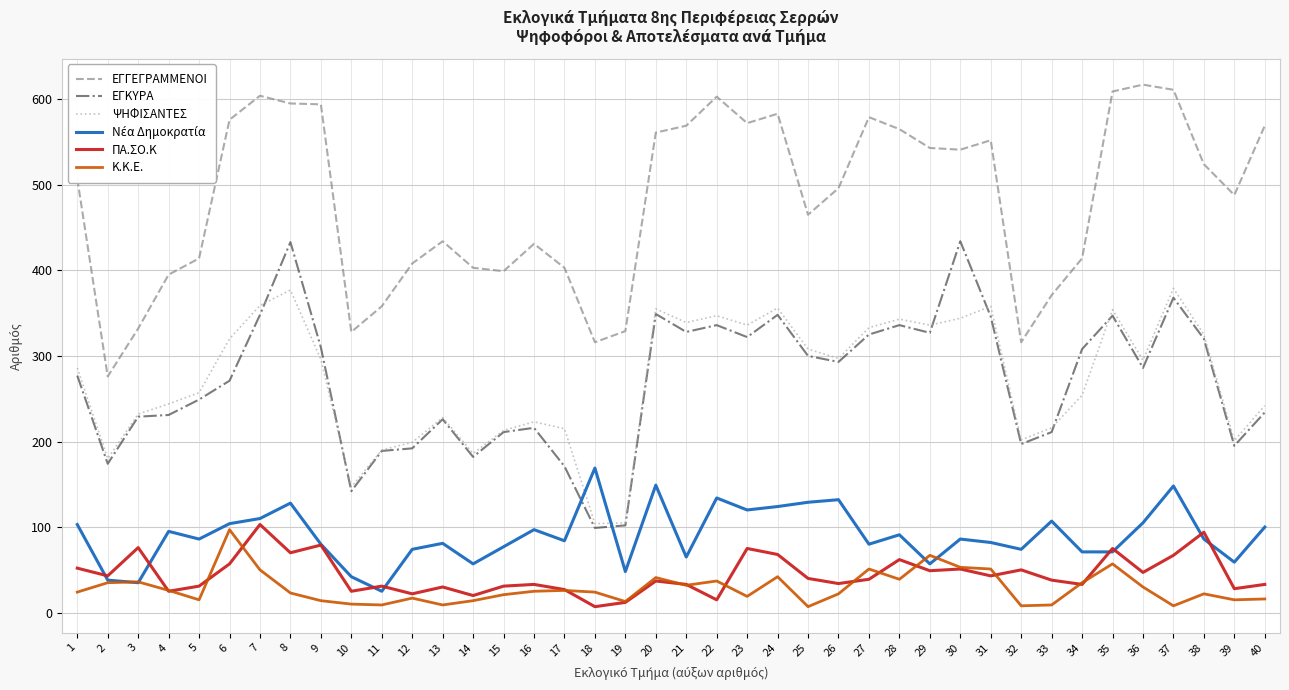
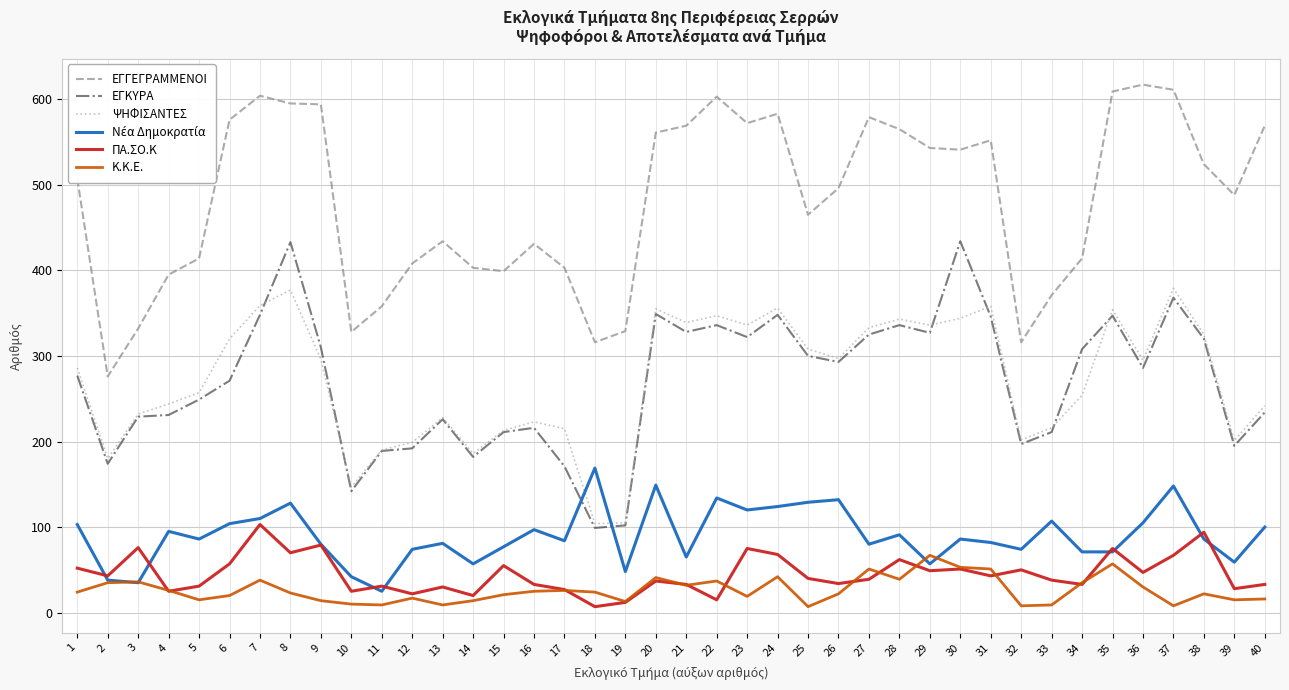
Κ.Κ.Ε., 6: 100 -> 20
Κ.Κ.Ε., 7: 50 -> 40
ΠΑ.ΣΟ.Κ, 15: 30 -> 60
